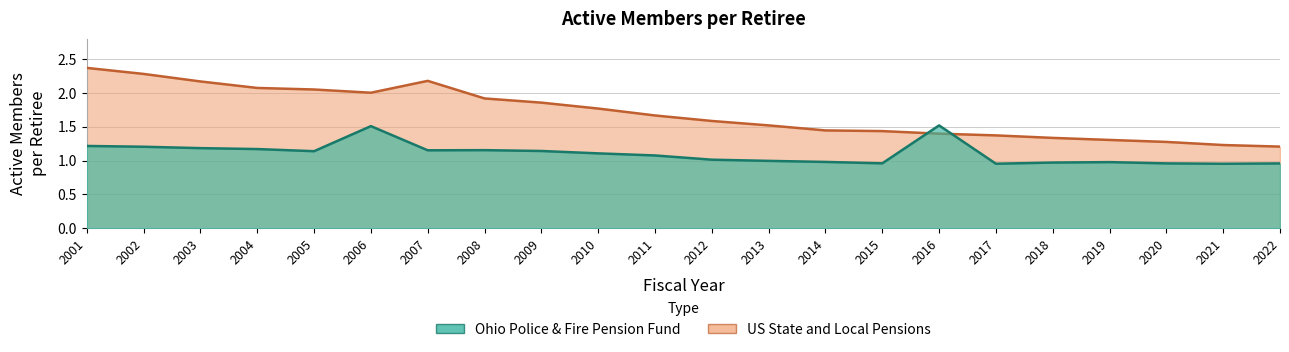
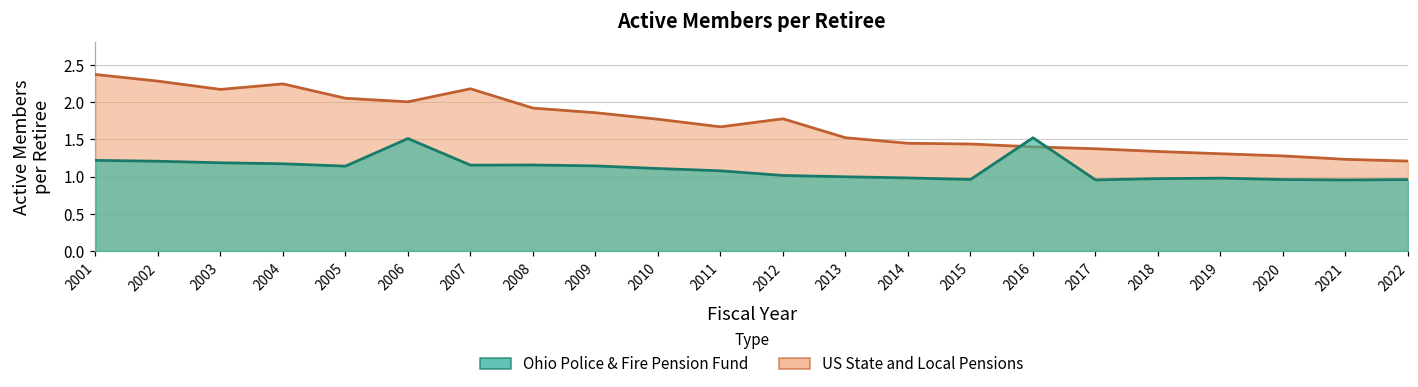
US State and Local Pensions, 2004: 2.1 -> 2.2
US State and Local Pensions, 2012: 1.6 -> 1.8
